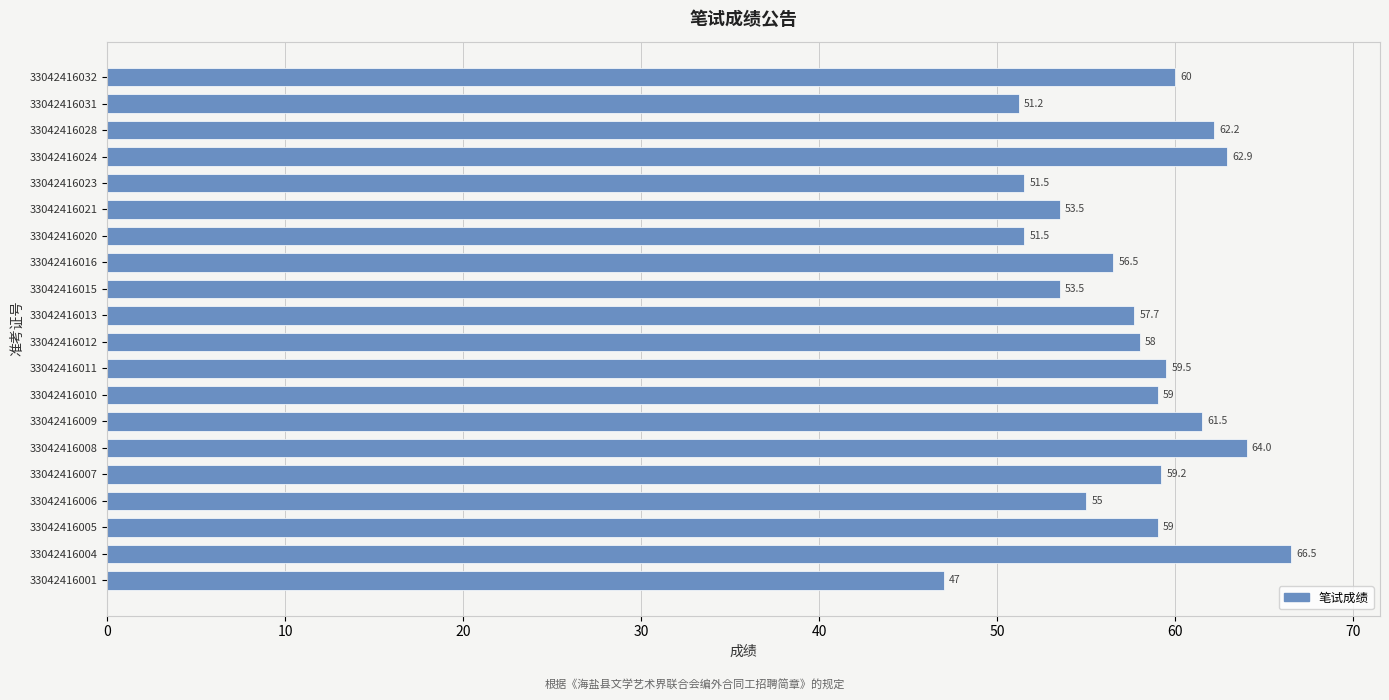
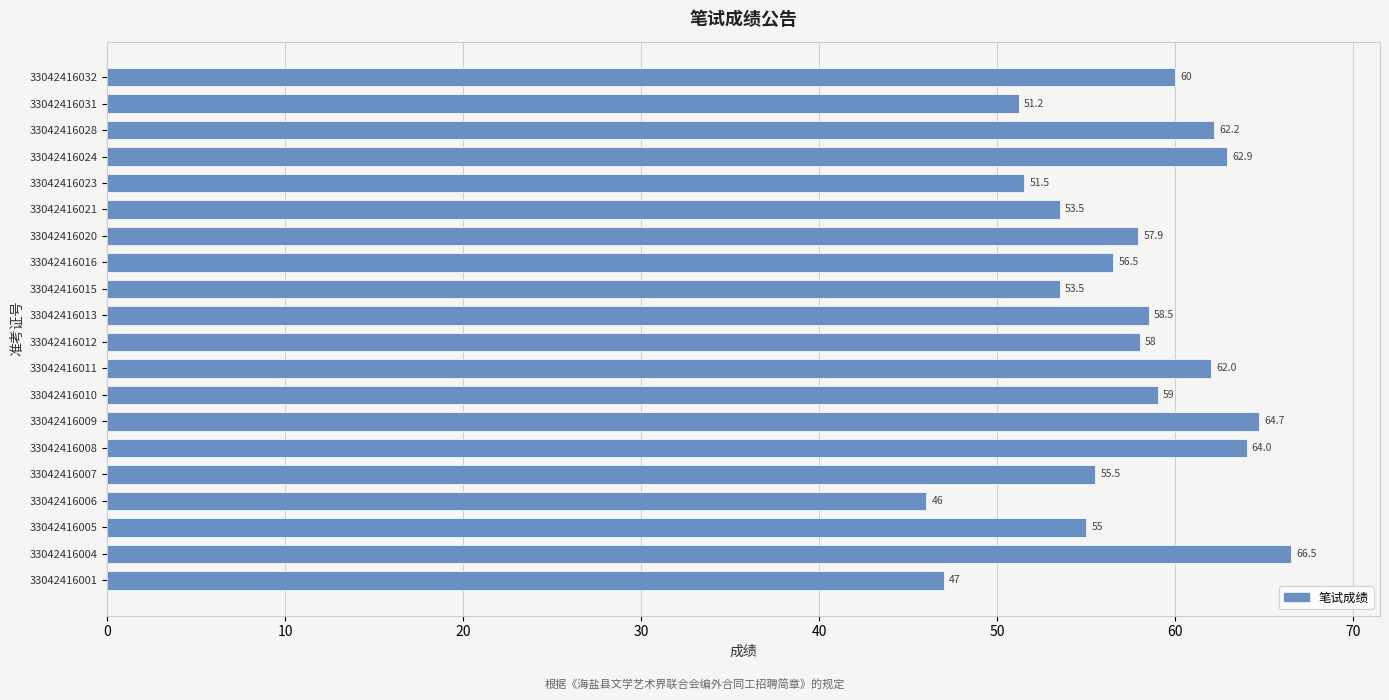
33042416020: 51.5 -> 57.9
33042416013: 57.7 -> 58.5
33042416011: 59.5 -> 62.0
33042416009: 61.5 -> 64.7
33042416007: 59.2 -> 55.5
33042416006: 55 -> 46
33042416005: 59 -> 55
